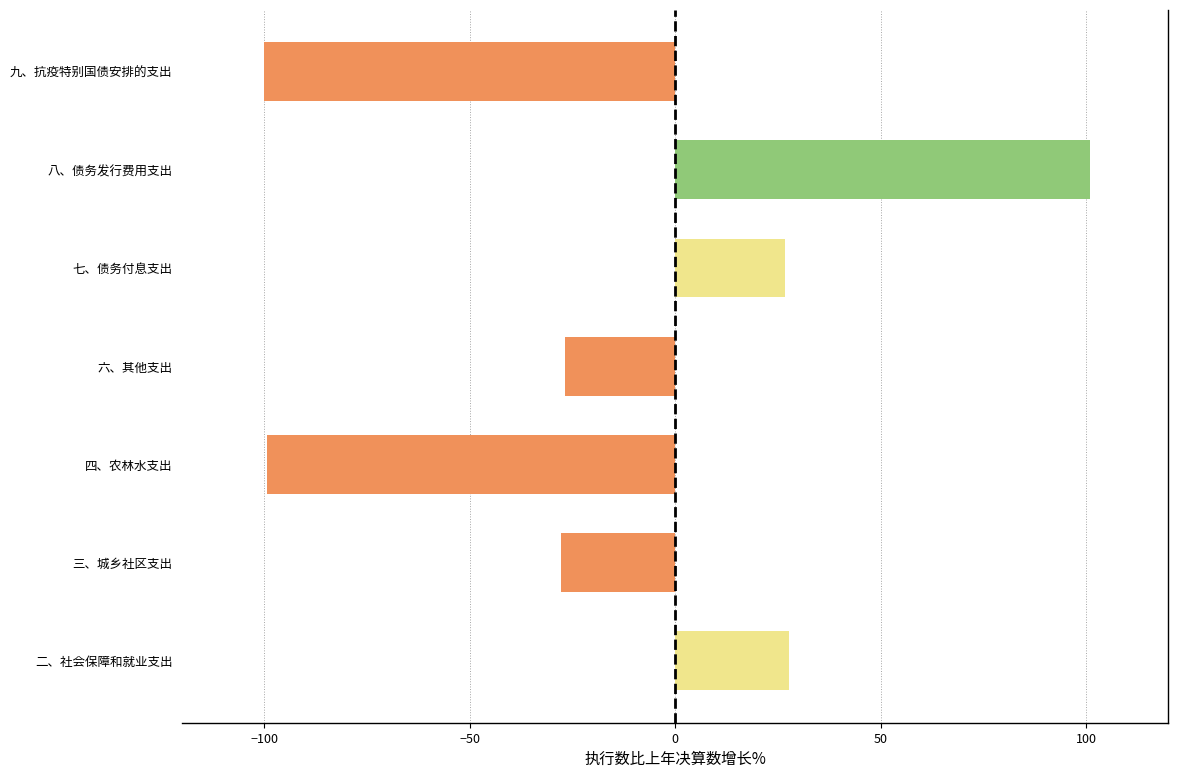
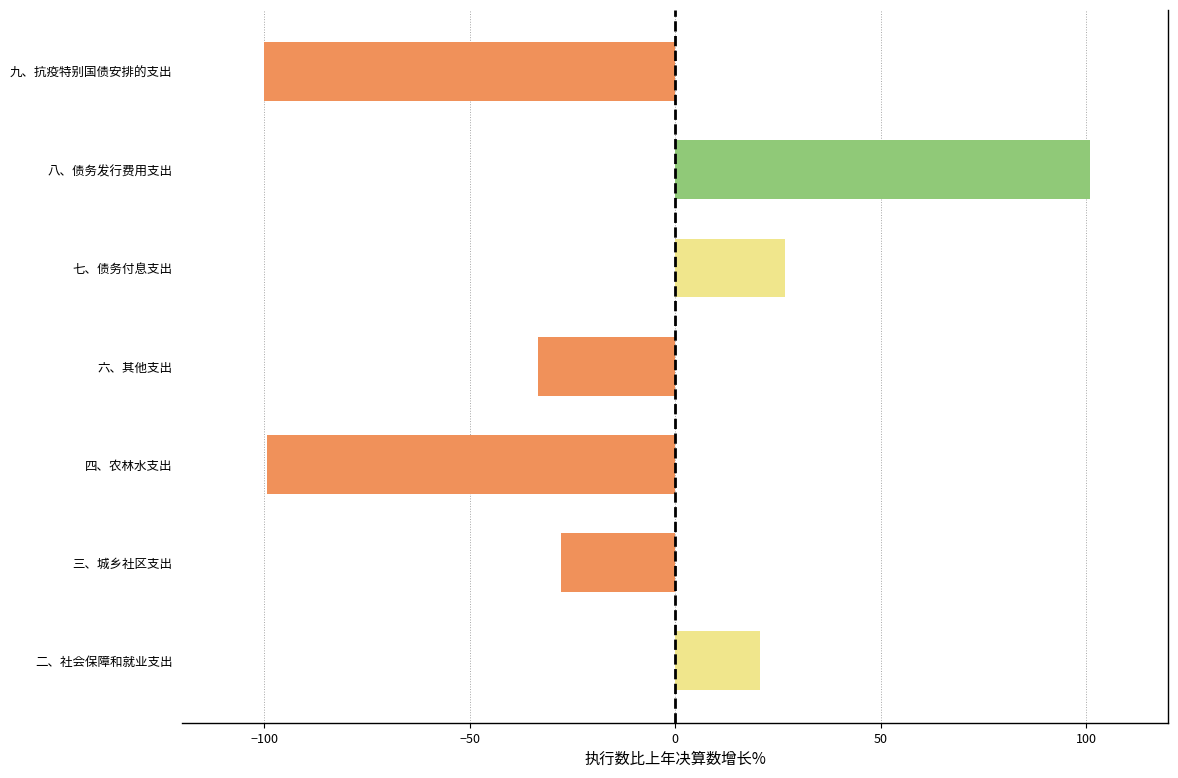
六、其他支出: -27 -> -33
二、社会保障和就业支出: 28 -> 21
